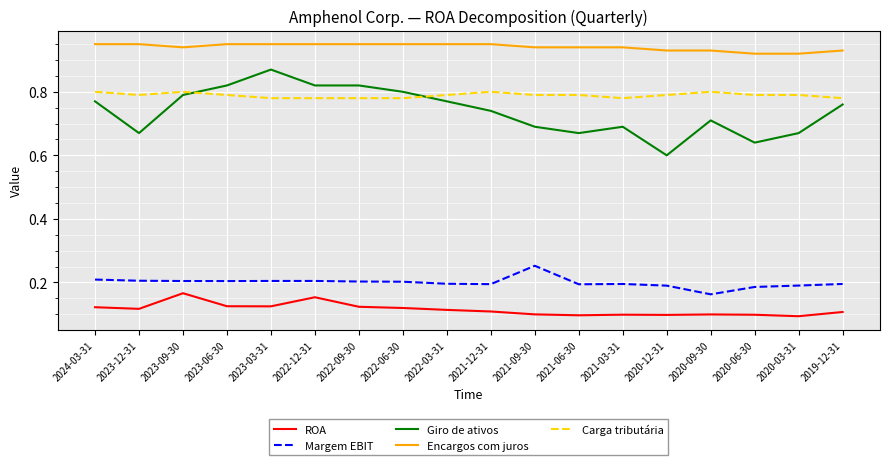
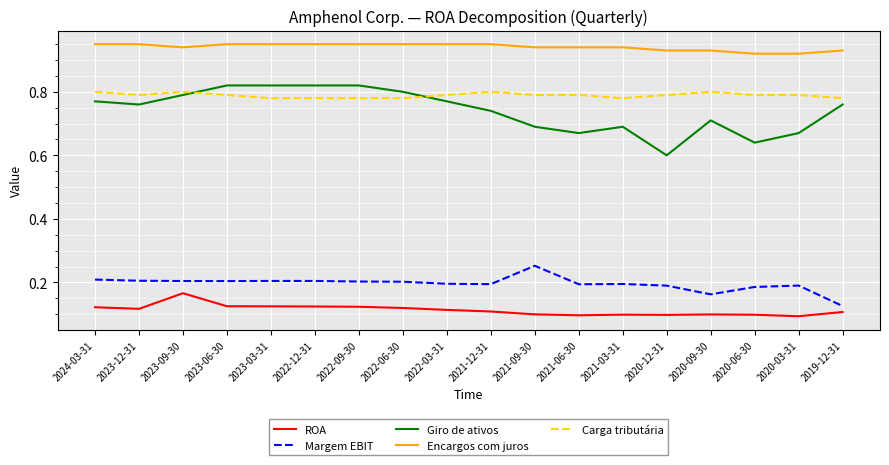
Giro de ativos, 2023-12-31: 0.67 -> 0.76
Giro de ativos, 2023-03-31: 0.87 -> 0.82
ROA, 2022-12-31: 0.15 -> 0.12
Margem EBIT, 2019-12-31: 0.20 -> 0.13
